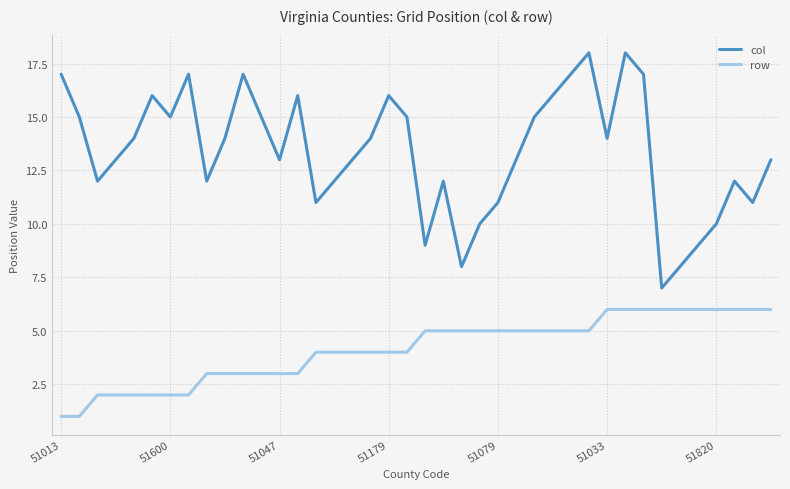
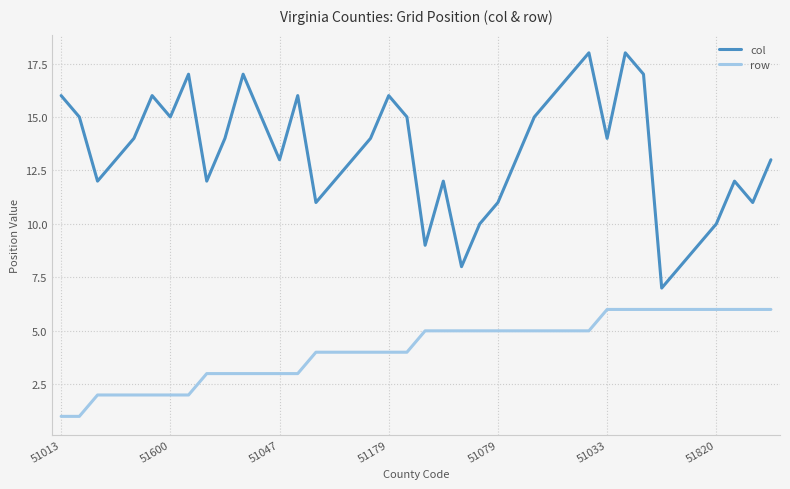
col, 51013: 17 -> 16
